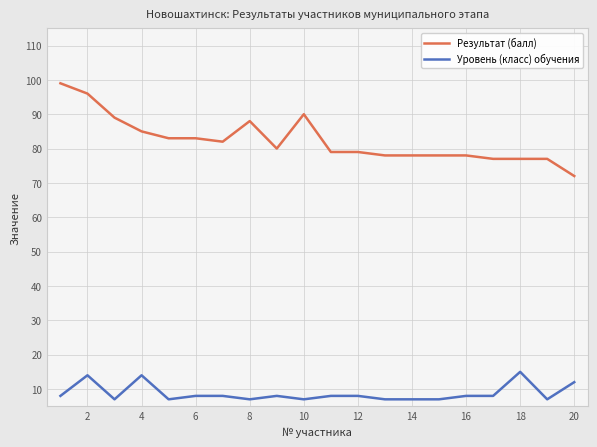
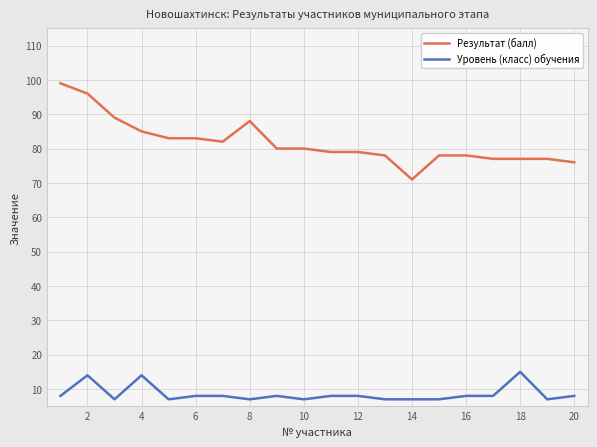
Результат (балл), 10: 90 -> 80
Результат (балл), 14: 78 -> 71
Результат (балл), 20: 72 -> 76
Уровень (класс) обучения, 20: 12 -> 8
